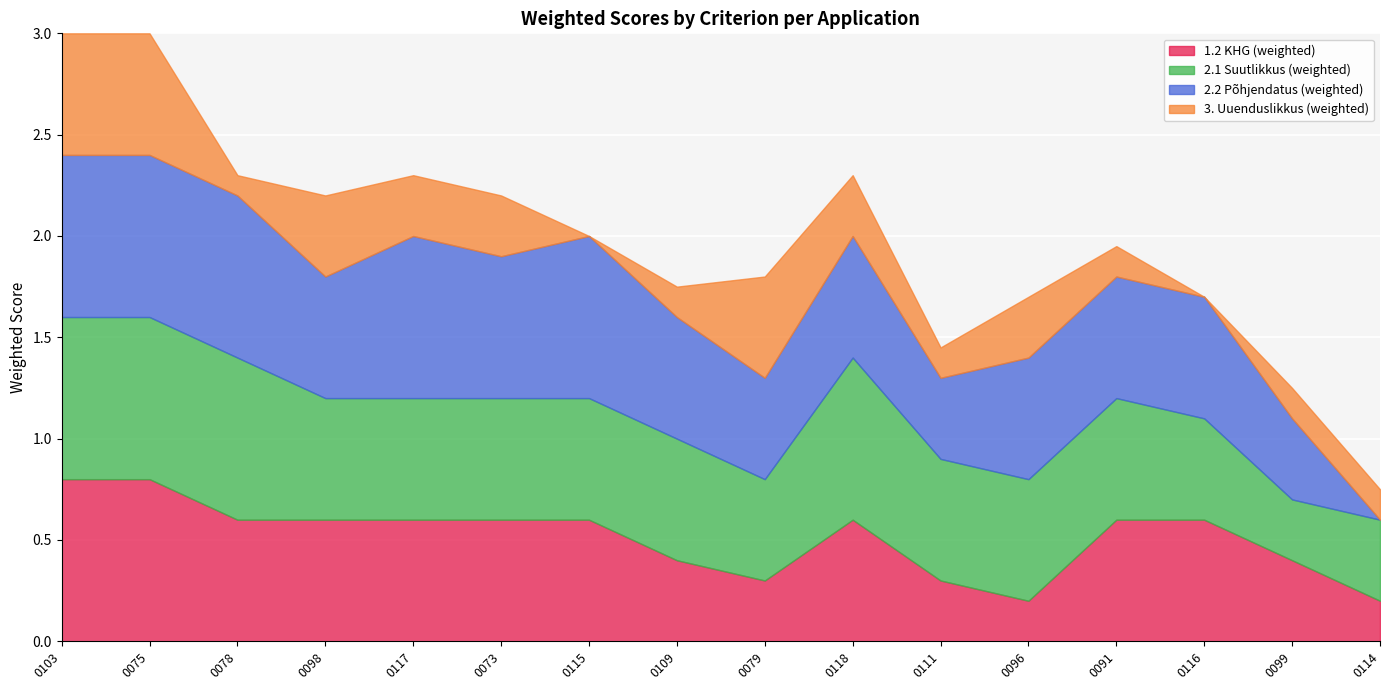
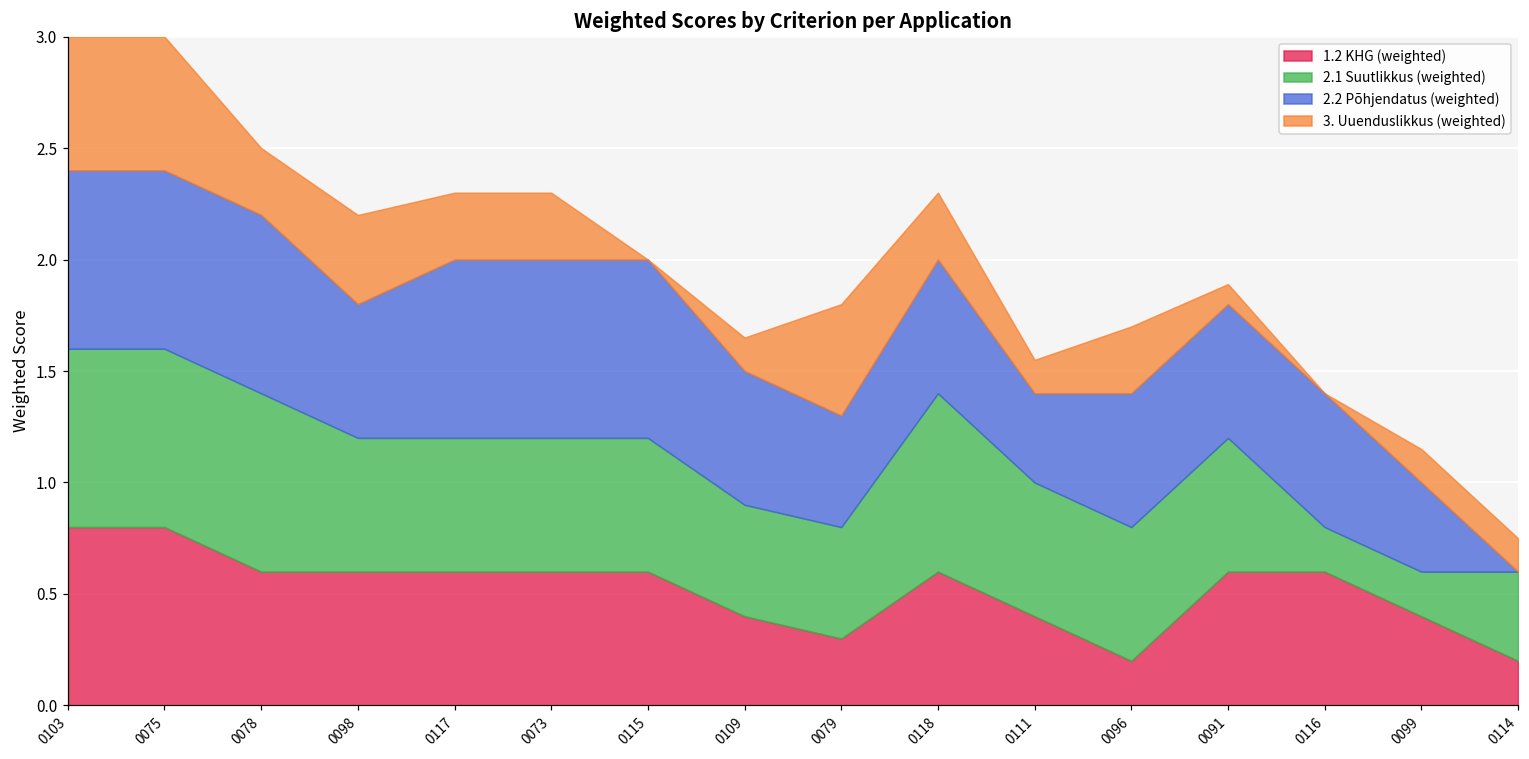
3. Uuenduslikkus (weighted), 0078: 0.1 -> 0.3
2.2 Põhjendatus (weighted), 0073: 0.7 -> 0.8
2.1 Suutlikkus (weighted), 0109: 0.6 -> 0.5
1.2 KHG (weighted), 0111: 0.3 -> 0.4
3. Uuenduslikkus (weighted), 0091: 0.15 -> 0.09
2.1 Suutlikkus (weighted), 0116: 0.5 -> 0.2
2.1 Suutlikkus (weighted), 0099: 0.3 -> 0.2
